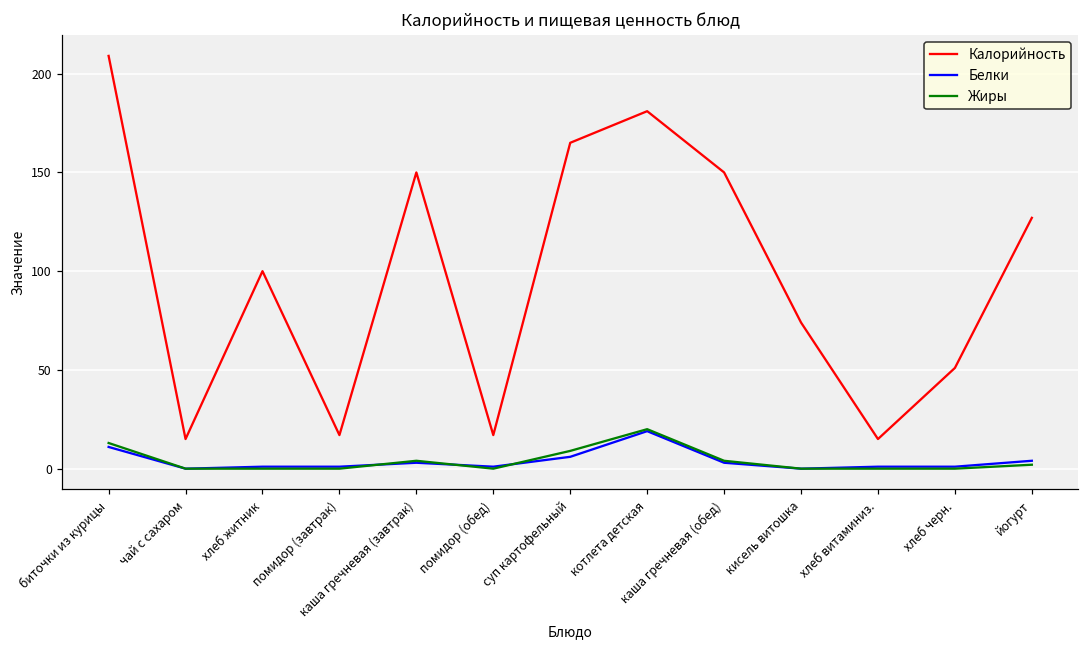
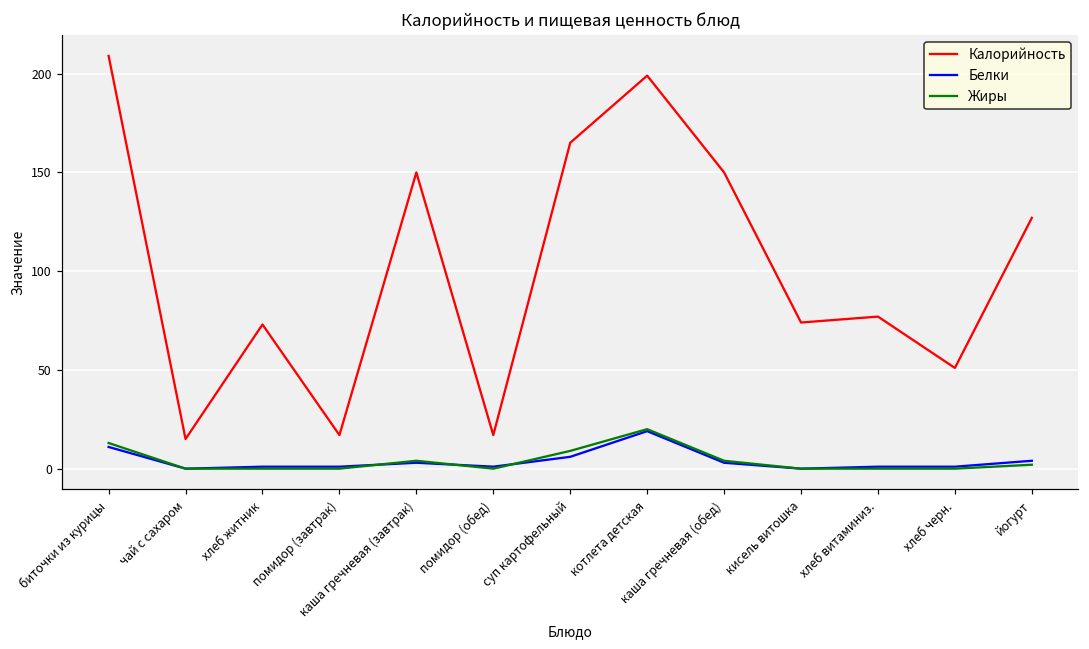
Калорийность, хлеб житник: 100 -> 73
Калорийность, котлета детская: 181 -> 199
Калорийность, хлеб витаминиз.: 15 -> 77
